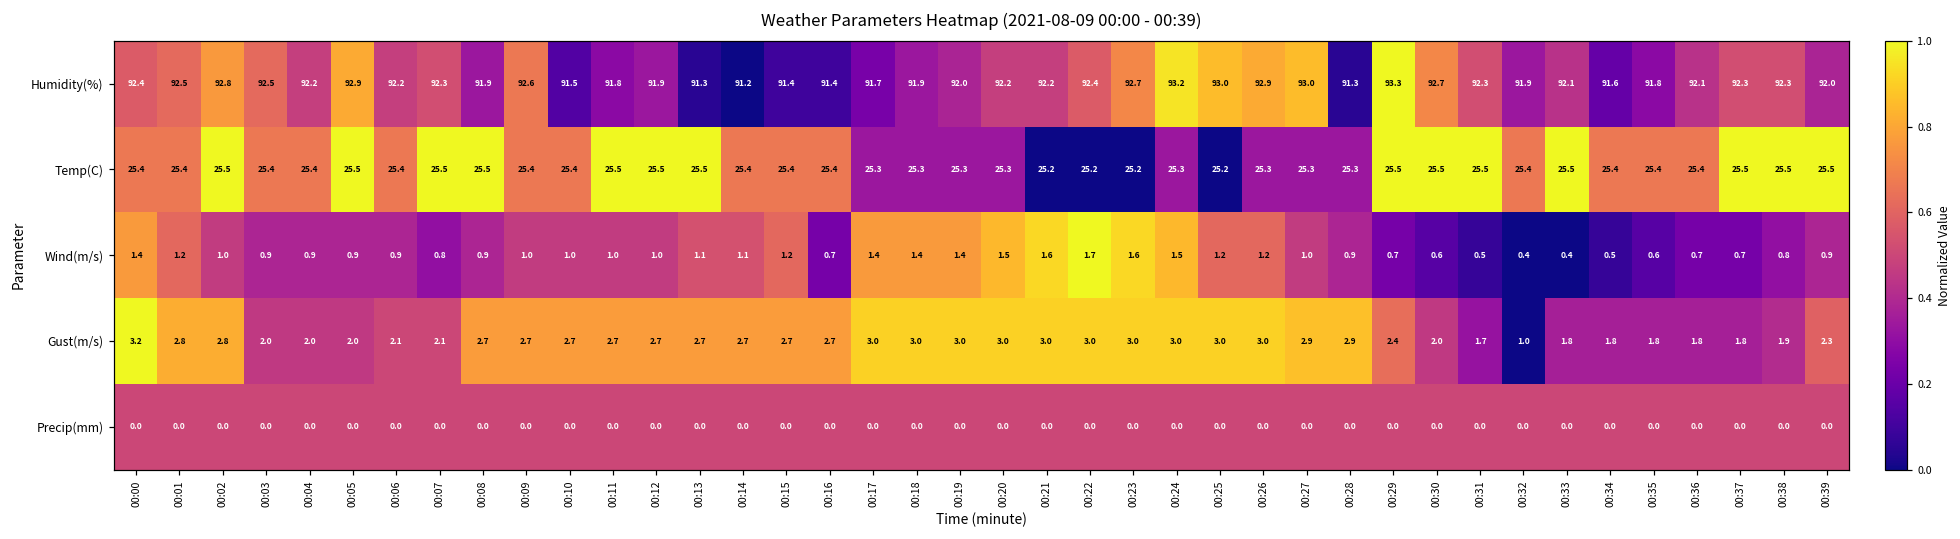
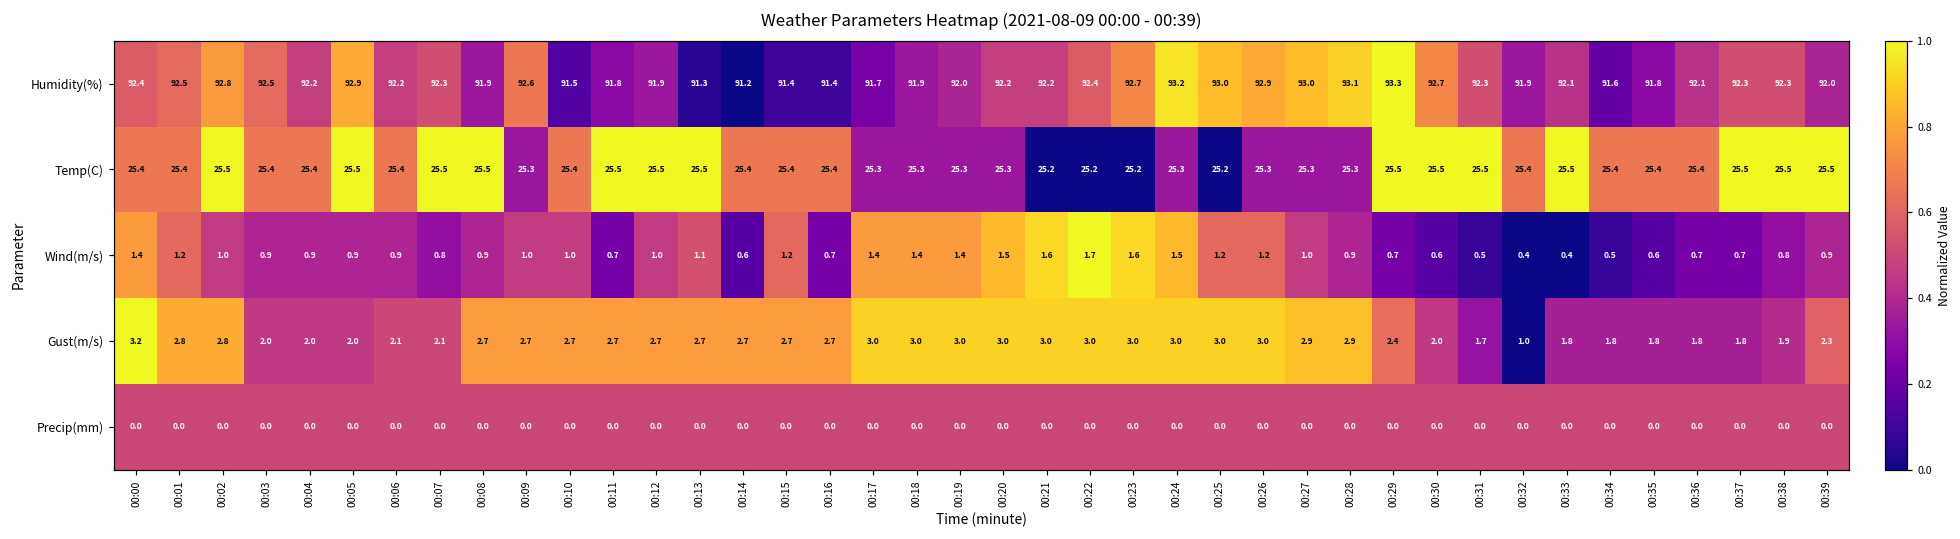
Humidity(%), 00:28: 91.3 -> 93.1
Temp(C), 00:09: 25.4 -> 25.3
Wind(m/s), 00:11: 1.0 -> 0.7
Wind(m/s), 00:14: 1.1 -> 0.6
